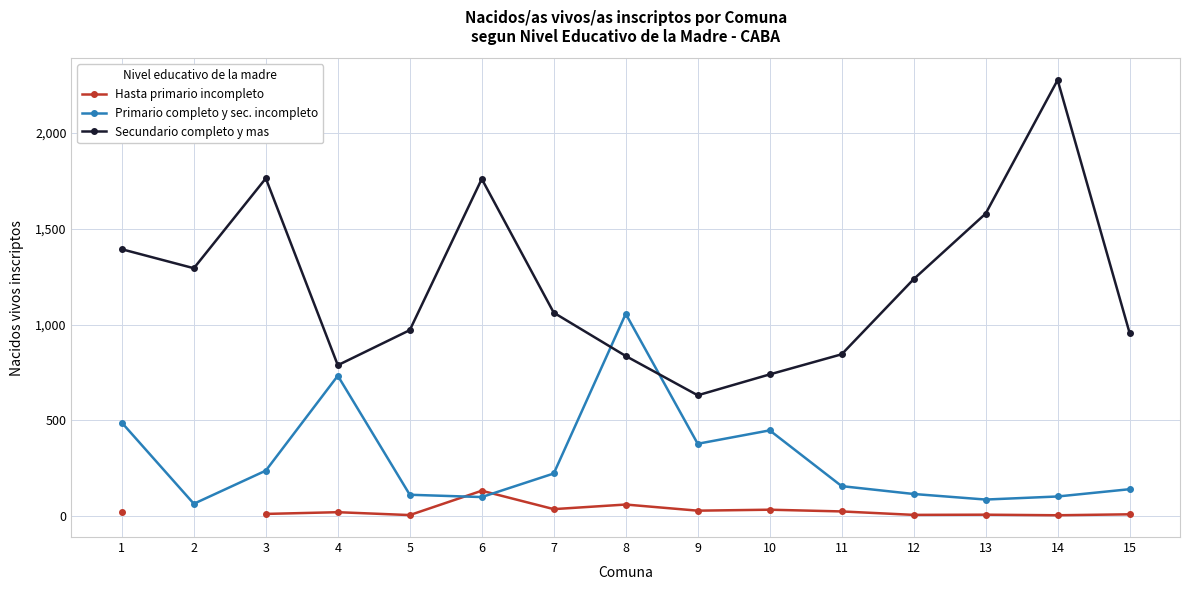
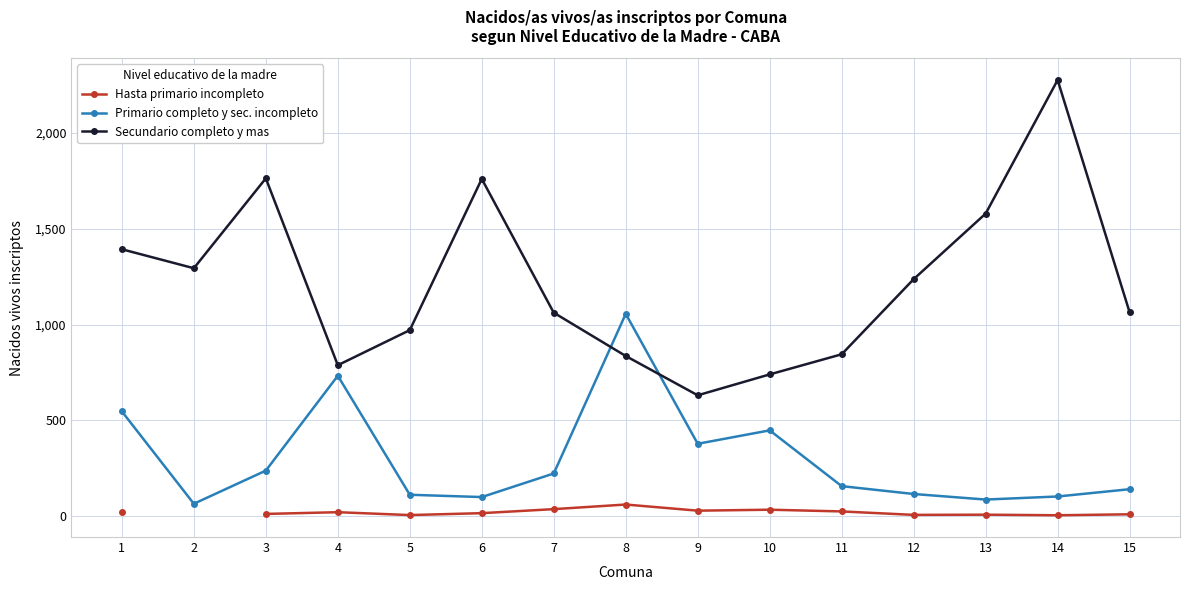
Primario completo y sec. incompleto, 1: 490 -> 550
Hasta primario incompleto, 6: 130 -> 20
Secundario completo y mas, 15: 960 -> 1,060
